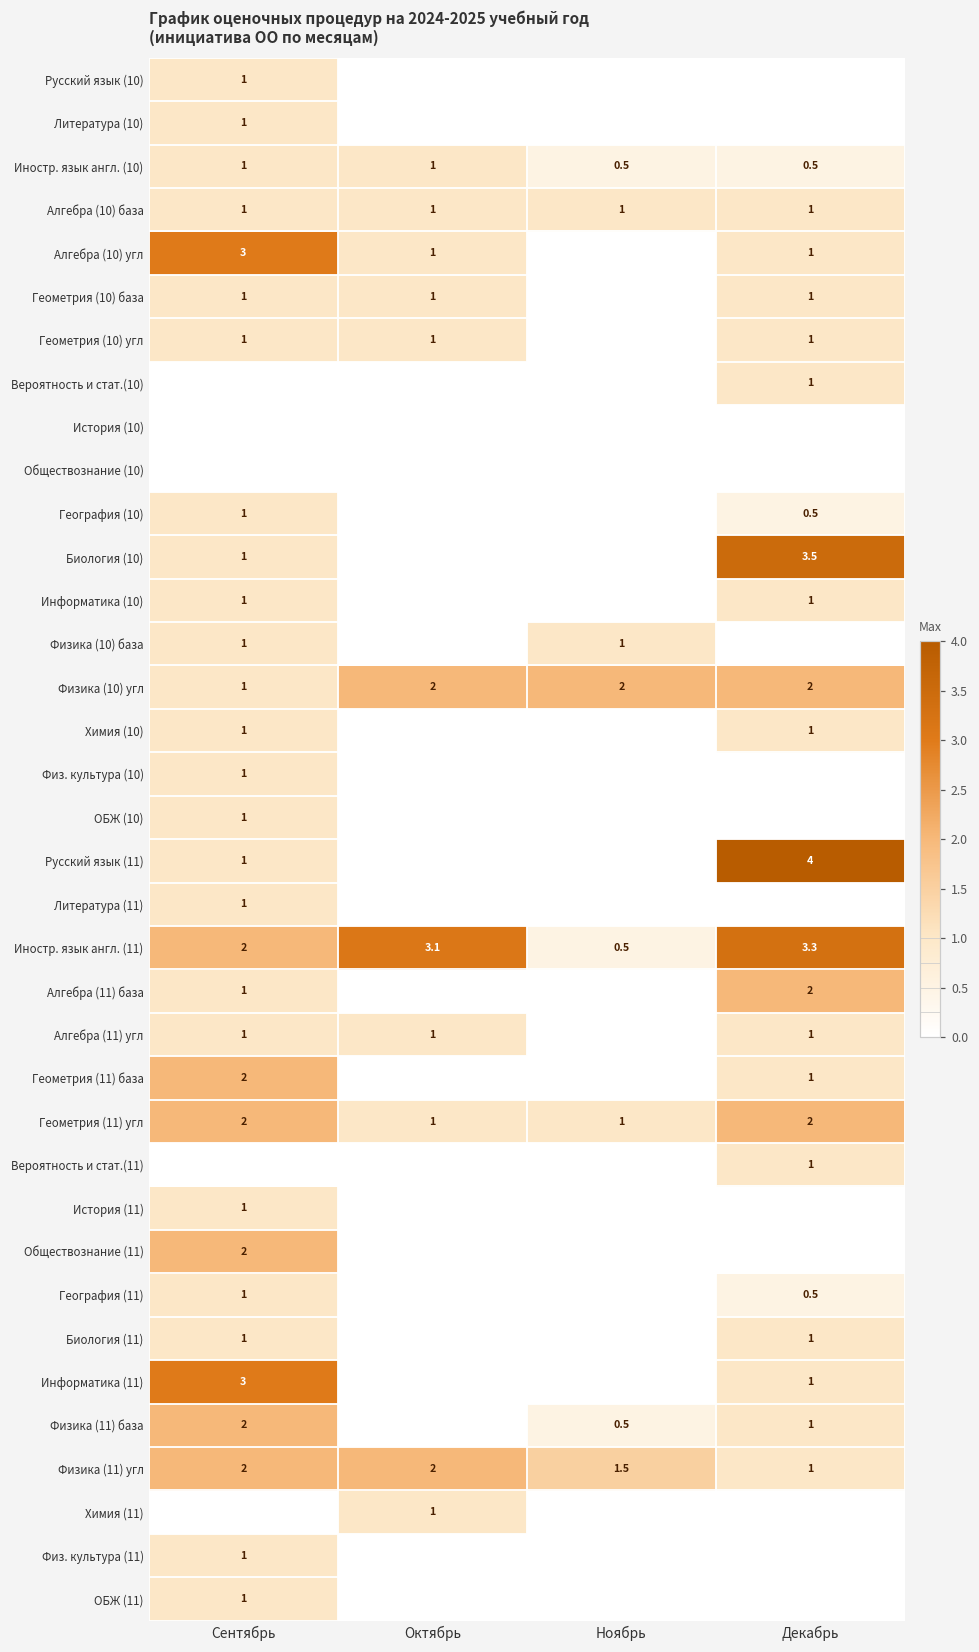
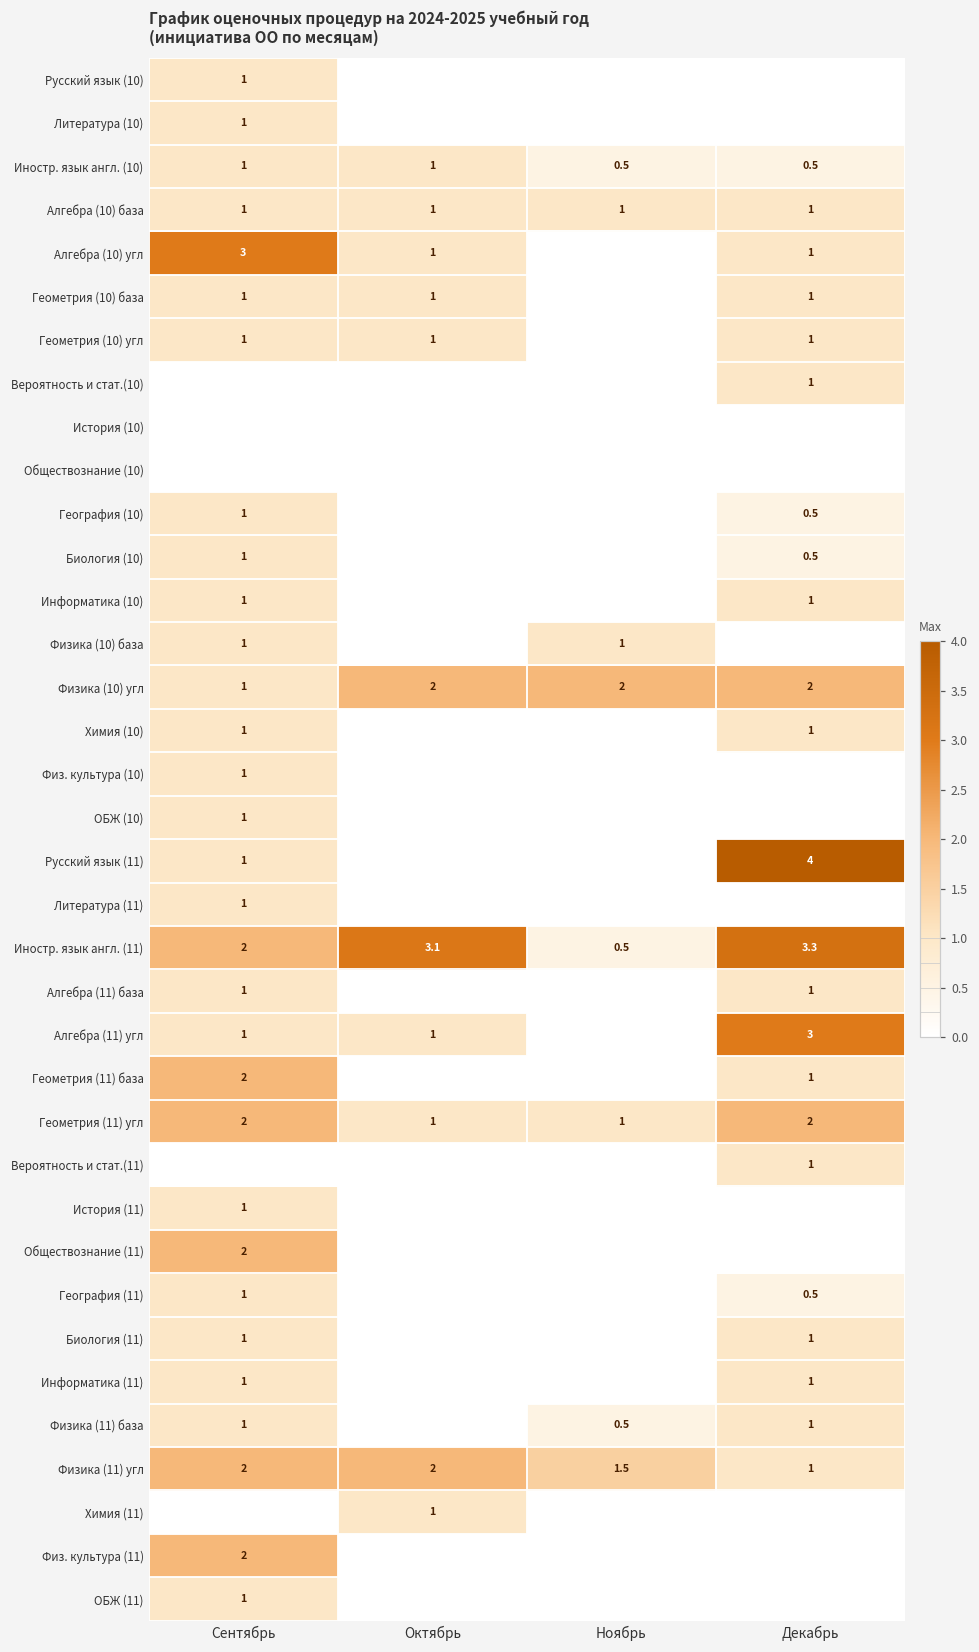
Биология (10), Декабрь: 3.5 -> 0.5
Алгебра (11) база, Декабрь: 2 -> 1
Алгебра (11) угл, Декабрь: 1 -> 3
Информатика (11), Сентябрь: 3 -> 1
Физика (11) база, Сентябрь: 2 -> 1
Физ. культура (11), Сентябрь: 1 -> 2
